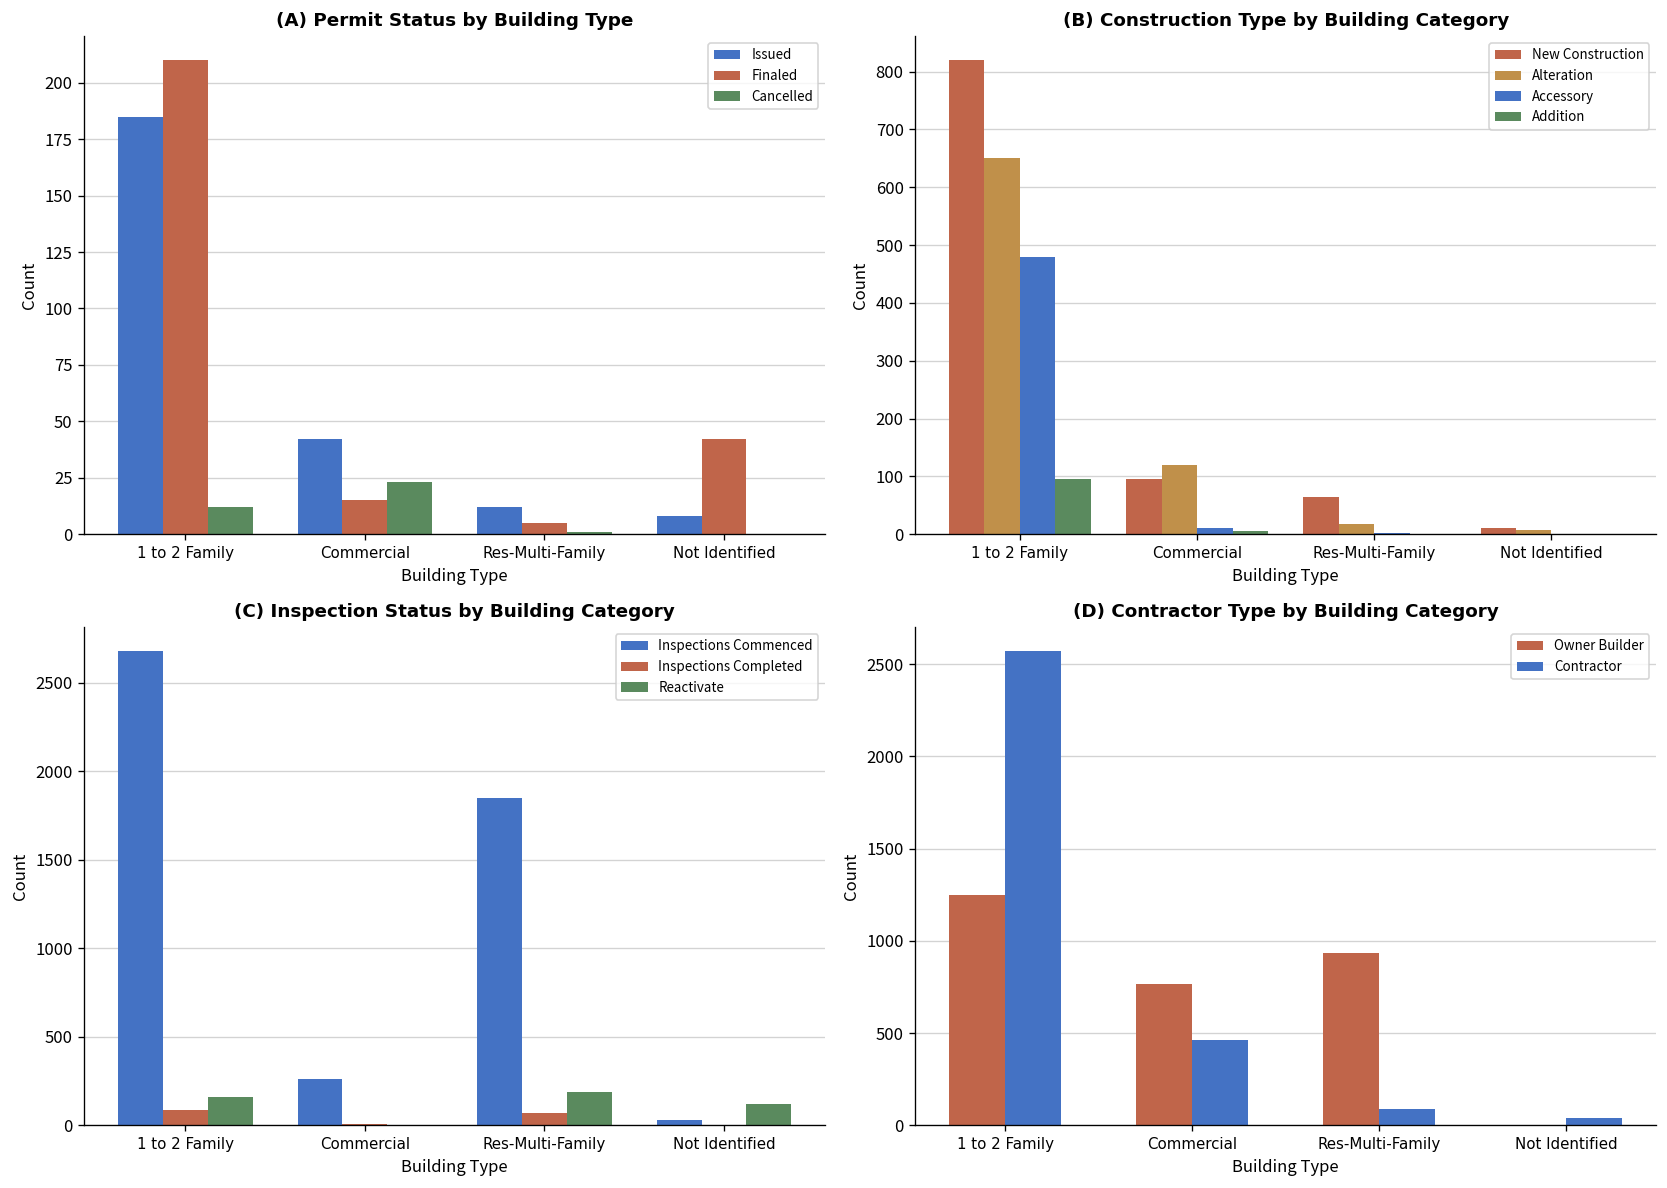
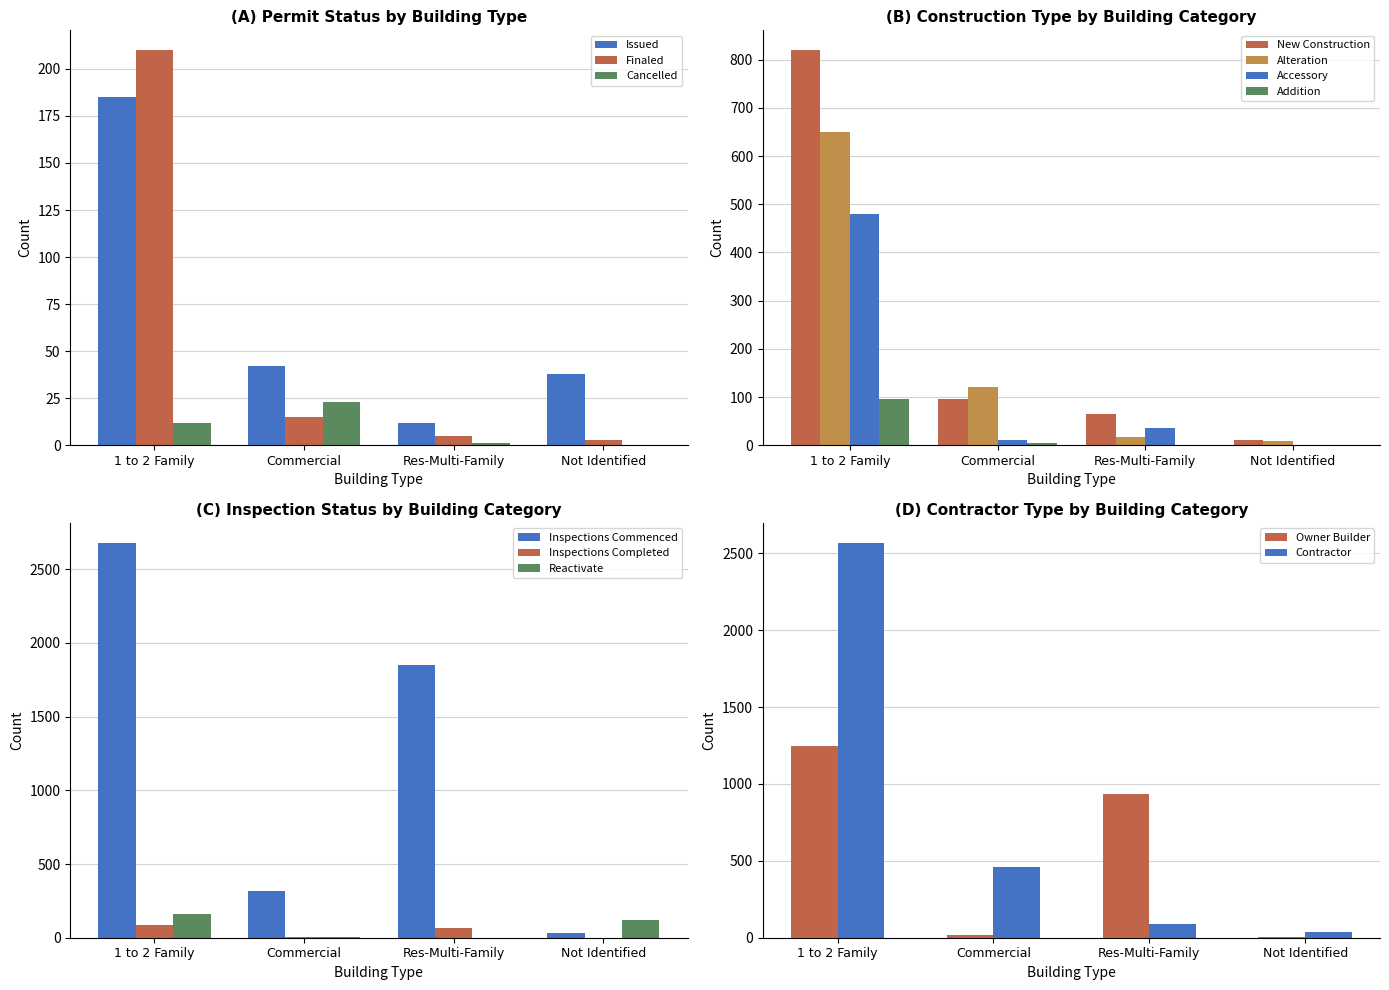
(A) Permit Status by Building Type, Issued, Not Identified: 8 -> 38
(A) Permit Status by Building Type, Finaled, Not Identified: 42 -> 3
(B) Construction Type by Building Category, Accessory, Res-Multi-Family: 0 -> 40
(C) Inspection Status by Building Category, Inspections Commenced, Commercial: 260 -> 320
(C) Inspection Status by Building Category, Reactivate, Res-Multi-Family: 190 -> 0
(D) Contractor Type by Building Category, Owner Builder, Commercial: 760 -> 20
